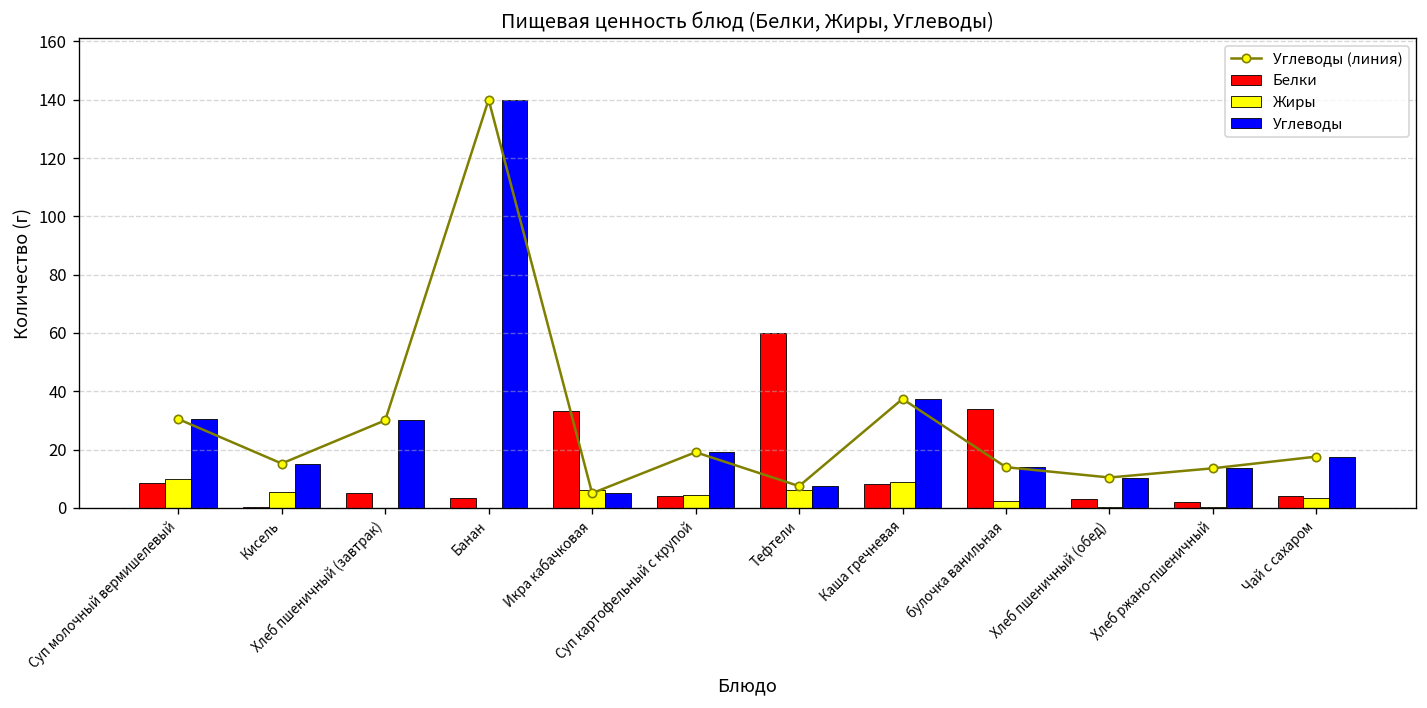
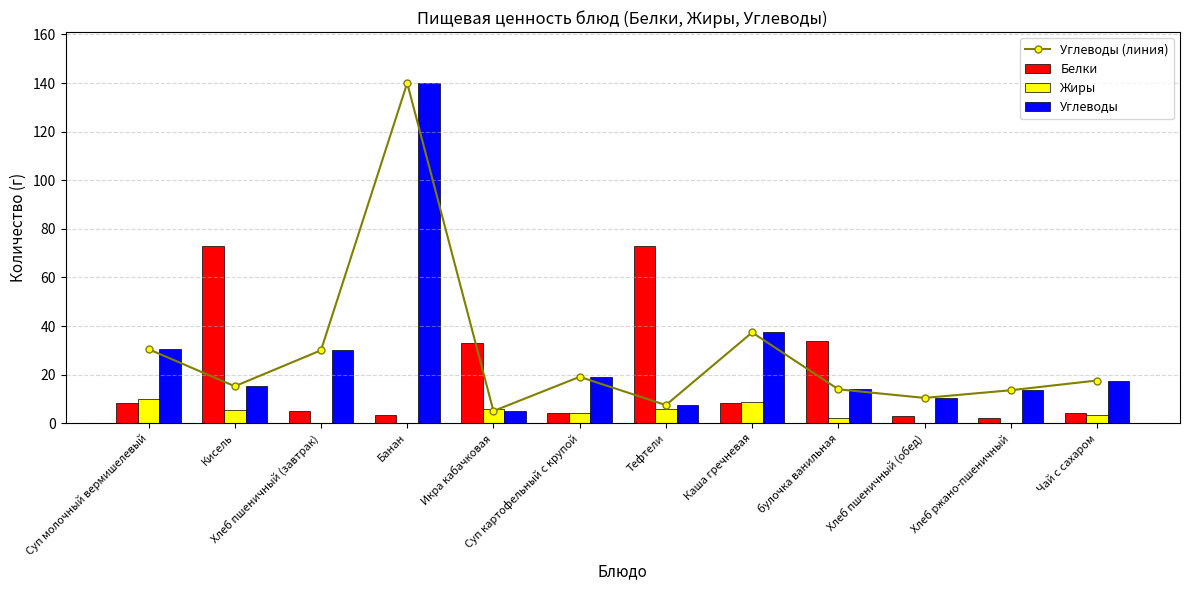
Белки, Кисель: 0 -> 73
Белки, Тефтели: 60 -> 73
